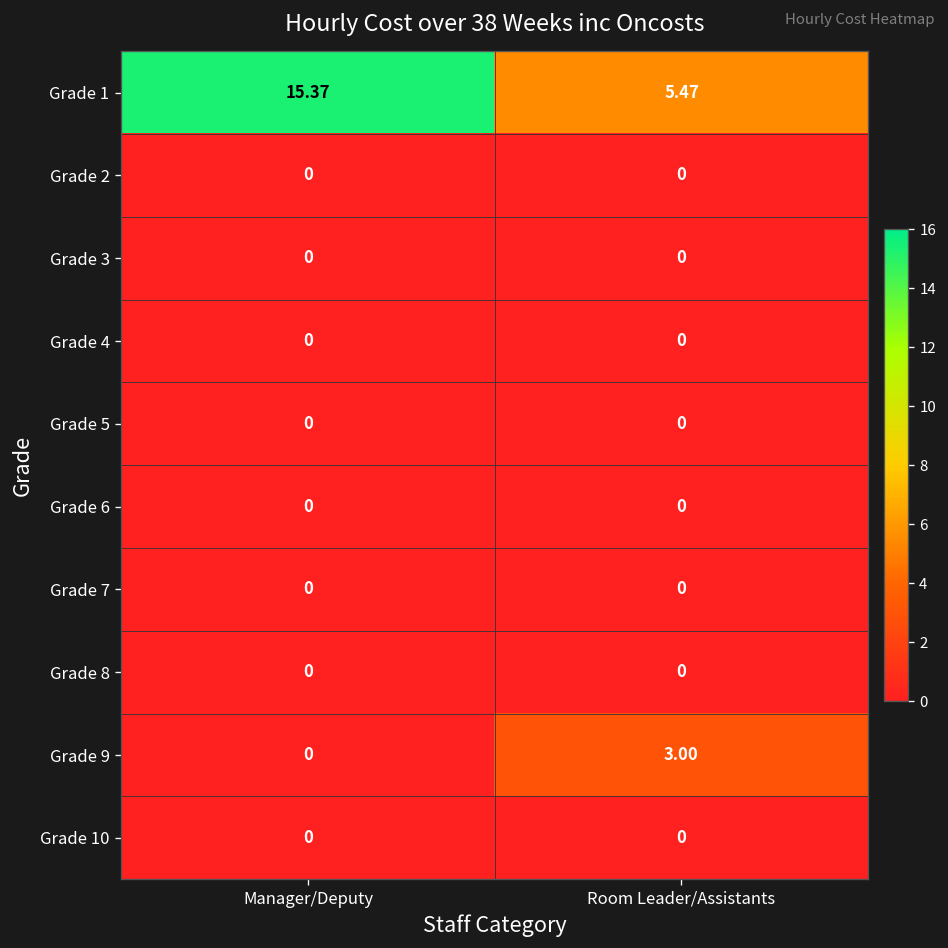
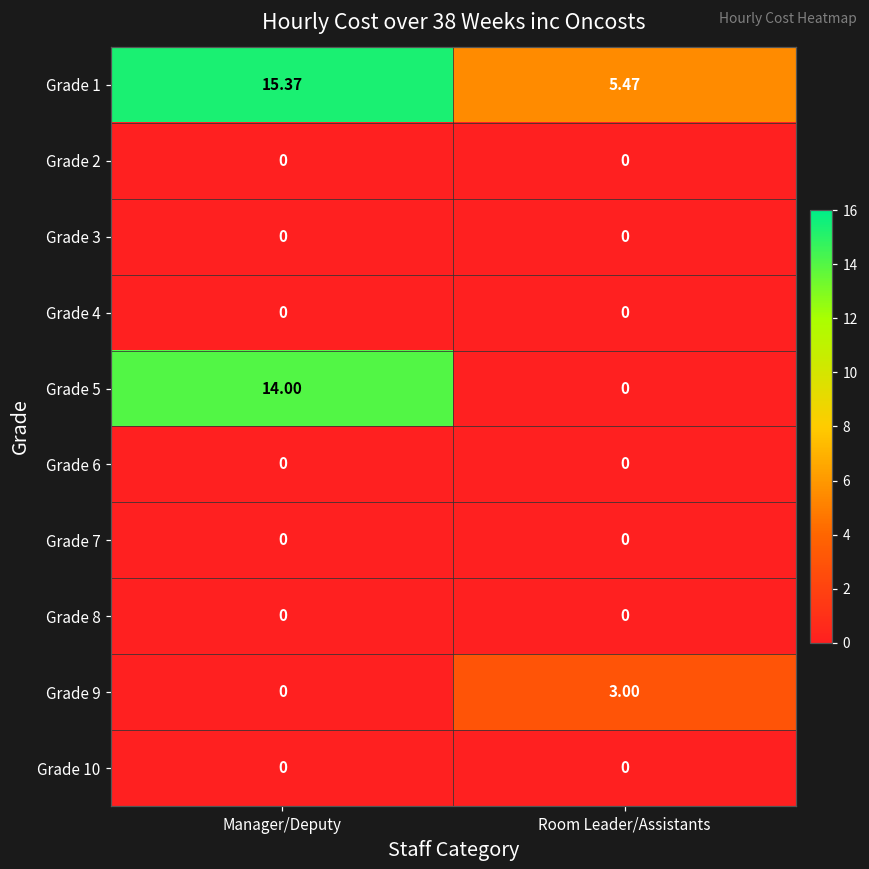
Grade 5, Manager/Deputy: 0 -> 14.00
